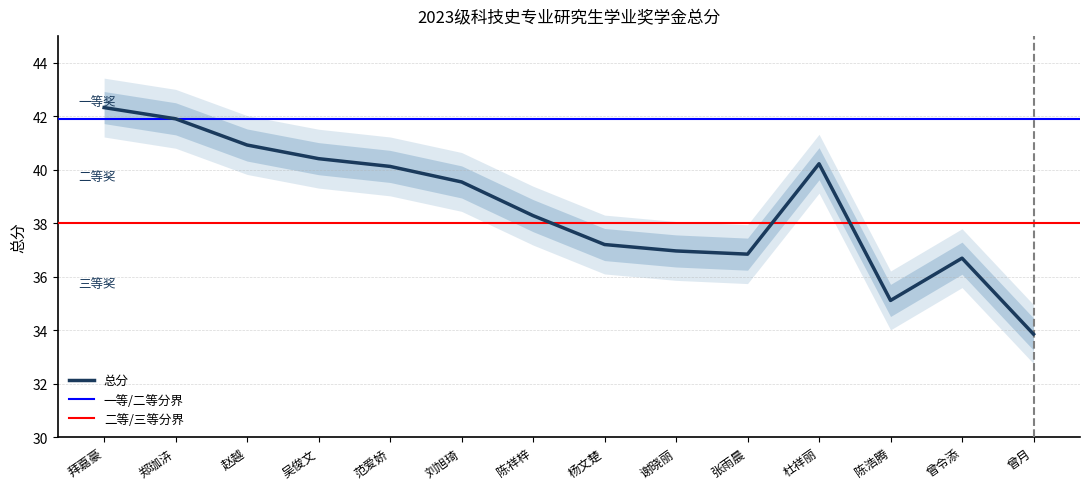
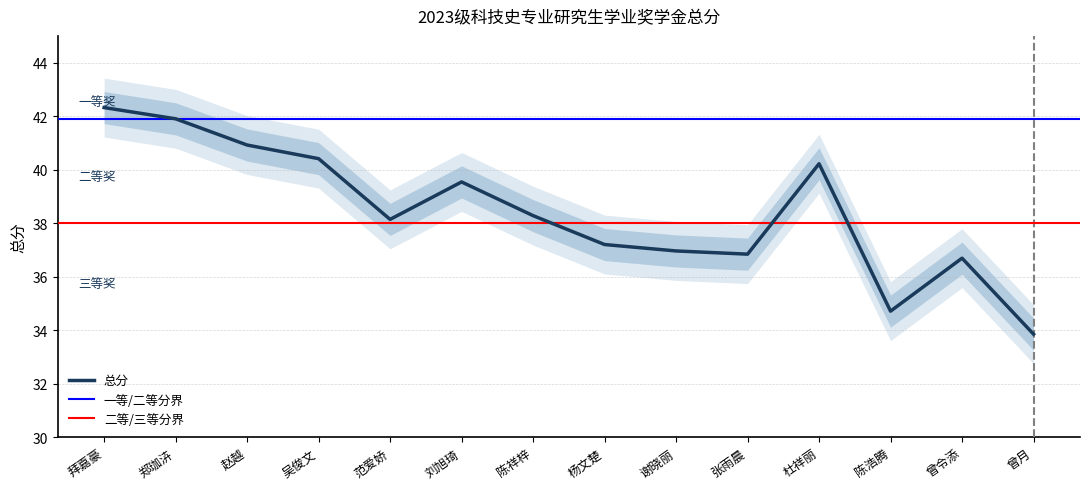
总分, 范爱娇: 40.1 -> 38.1
总分, 陈浩腾: 35.1 -> 34.7
